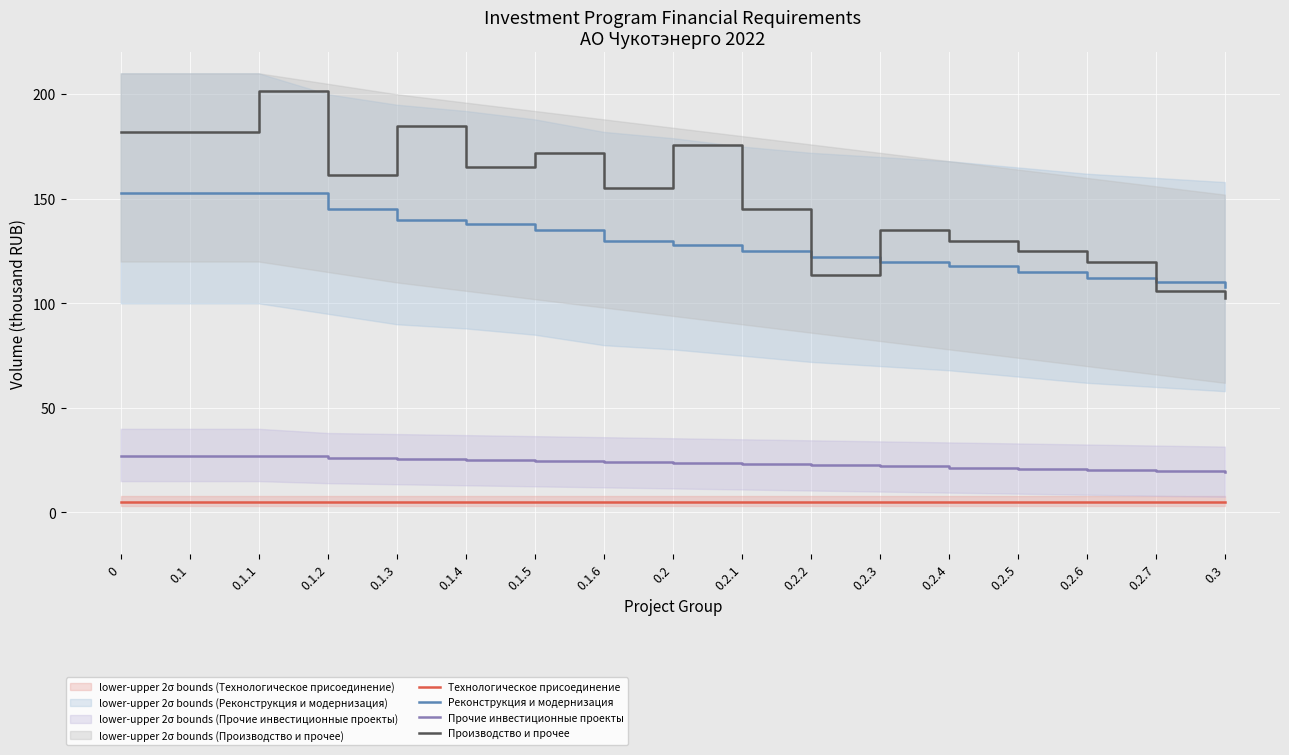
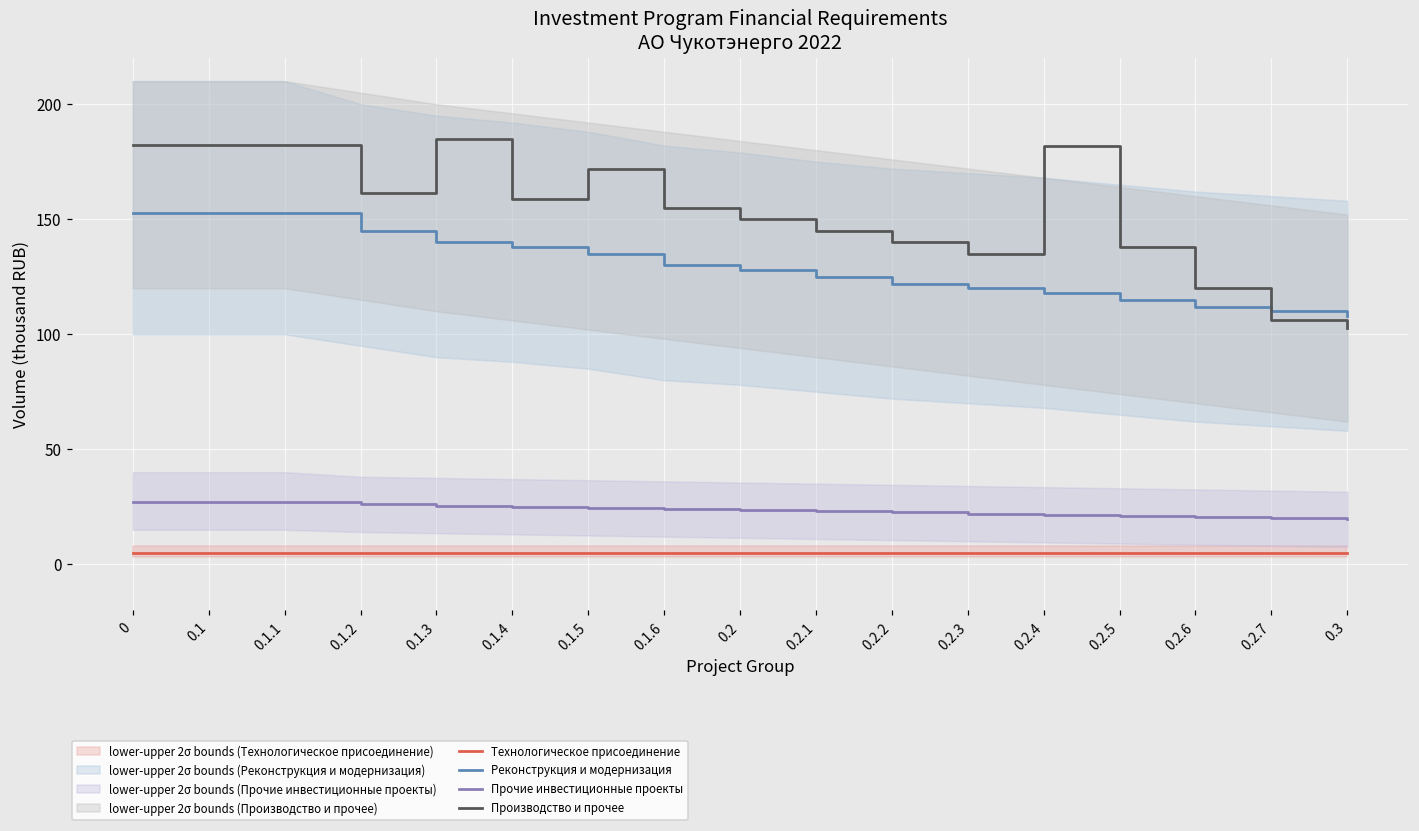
Производство и прочее, 0.1.1: 202 -> 182
Производство и прочее, 0.1.4: 165 -> 159
Производство и прочее, 0.2: 176 -> 150
Производство и прочее, 0.2.2: 114 -> 140
Производство и прочее, 0.2.4: 130 -> 182
Производство и прочее, 0.2.5: 125 -> 138
